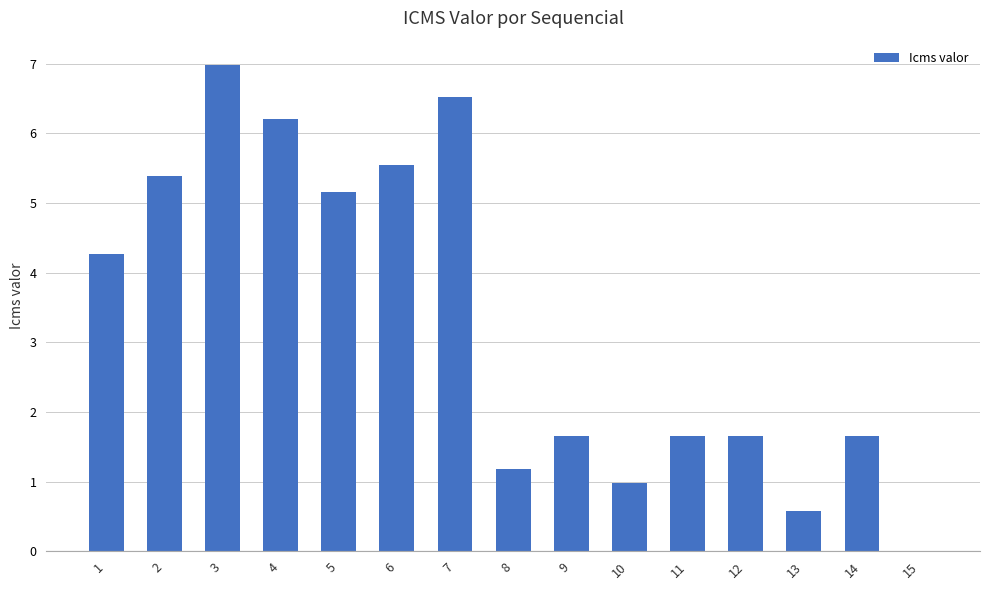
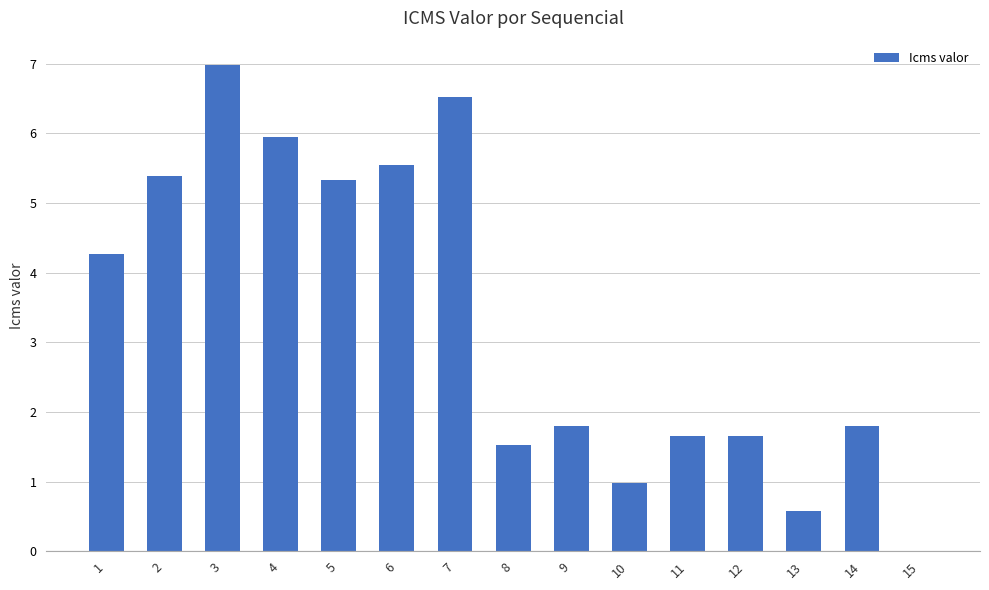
4: 6.2 -> 6.0
5: 5.2 -> 5.3
8: 1.2 -> 1.5
9: 1.7 -> 1.8
14: 1.7 -> 1.8
